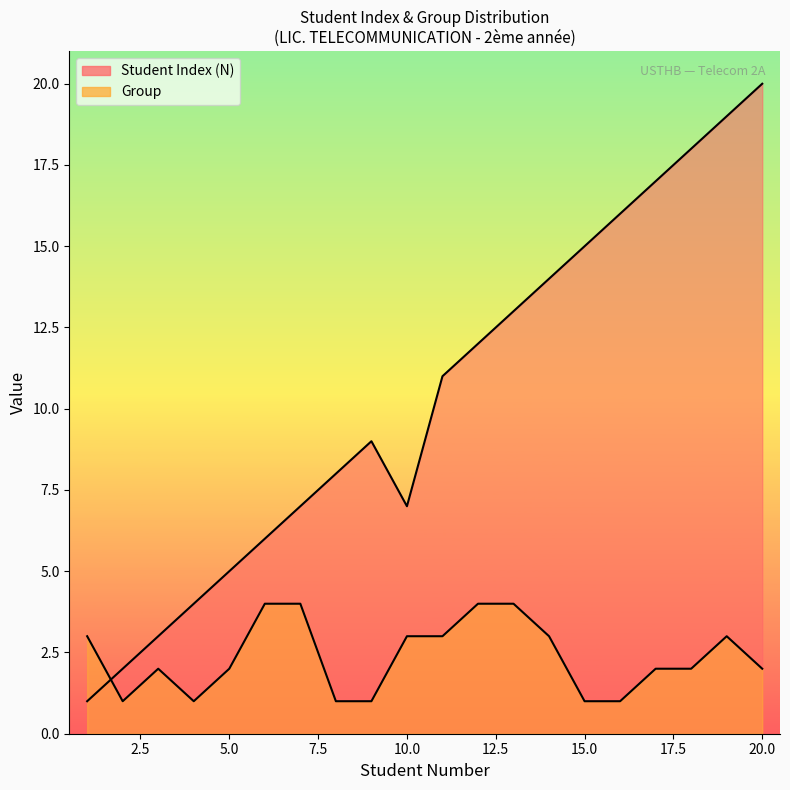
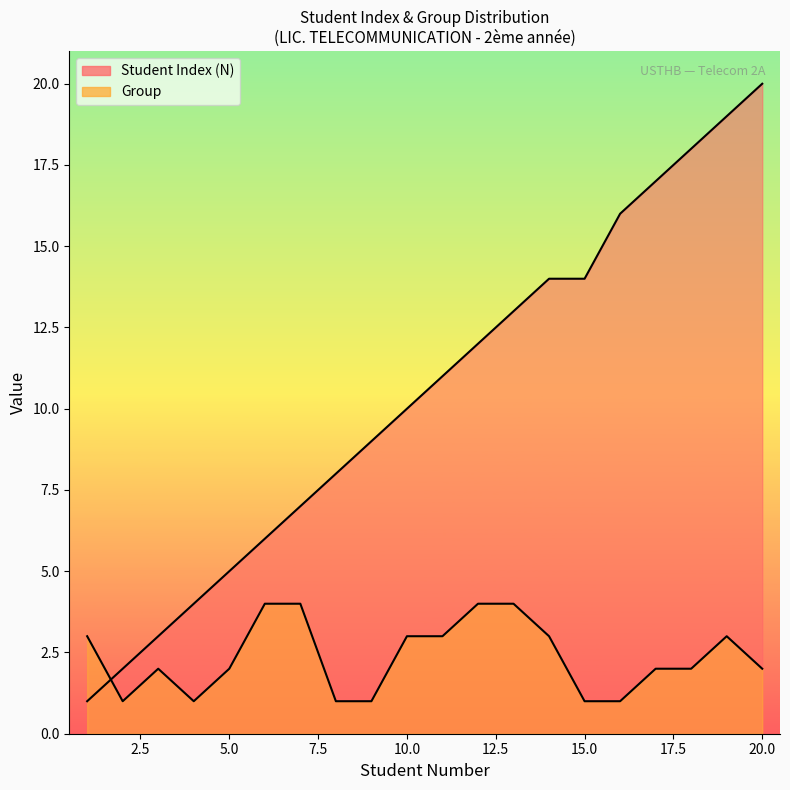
Student Index (N), 10.0: 7 -> 10
Student Index (N), 15.0: 15 -> 14
